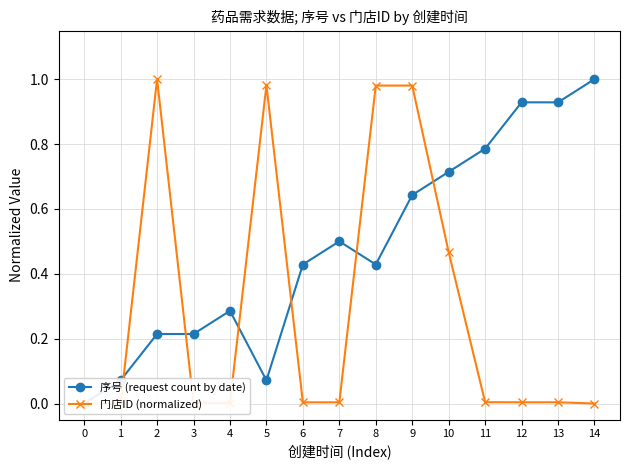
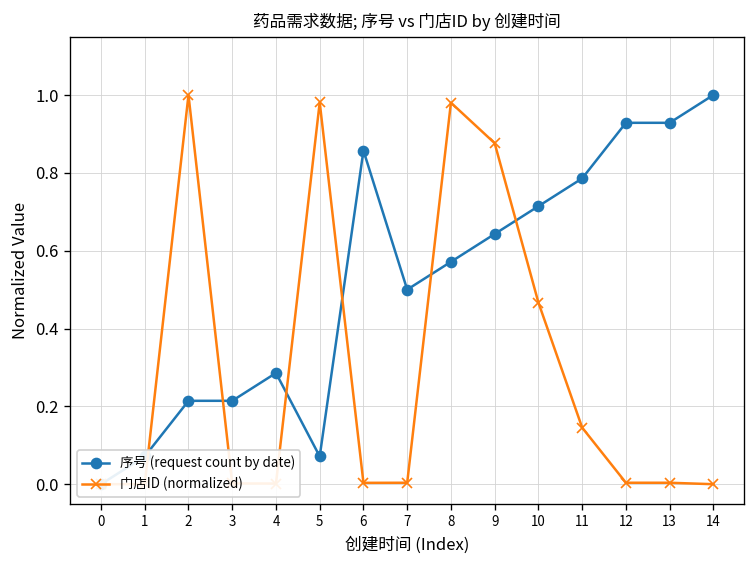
序号 (request count by date), 6: 0.43 -> 0.86
序号 (request count by date), 8: 0.43 -> 0.57
门店ID (normalized), 9: 0.98 -> 0.88
门店ID (normalized), 11: 0.00 -> 0.15
